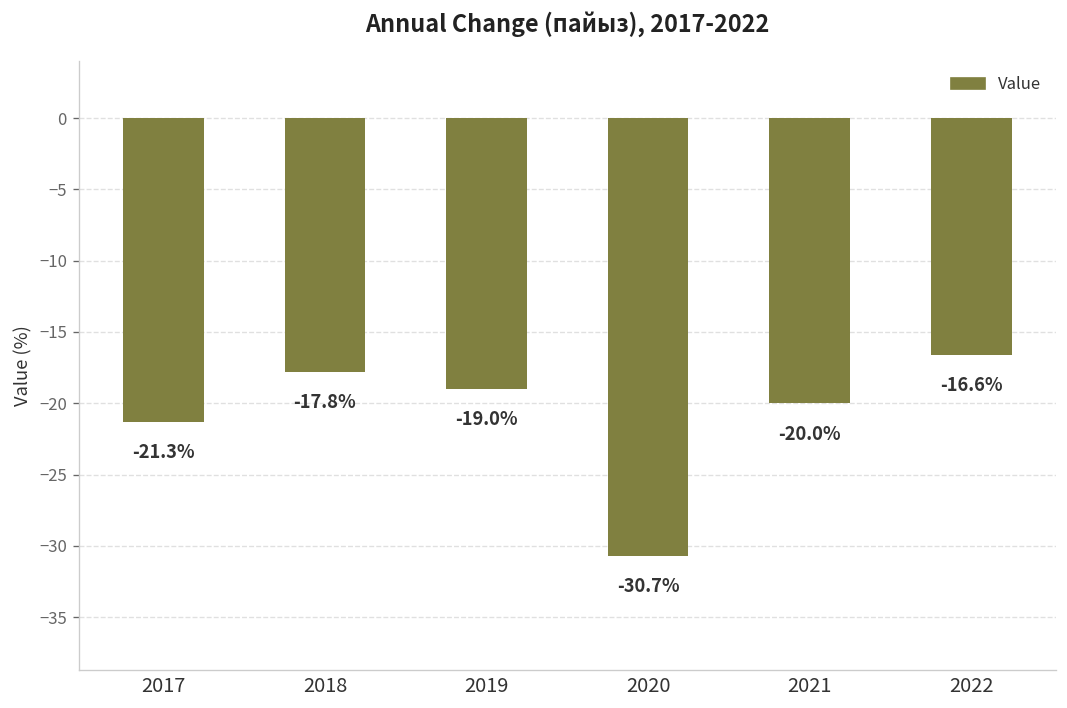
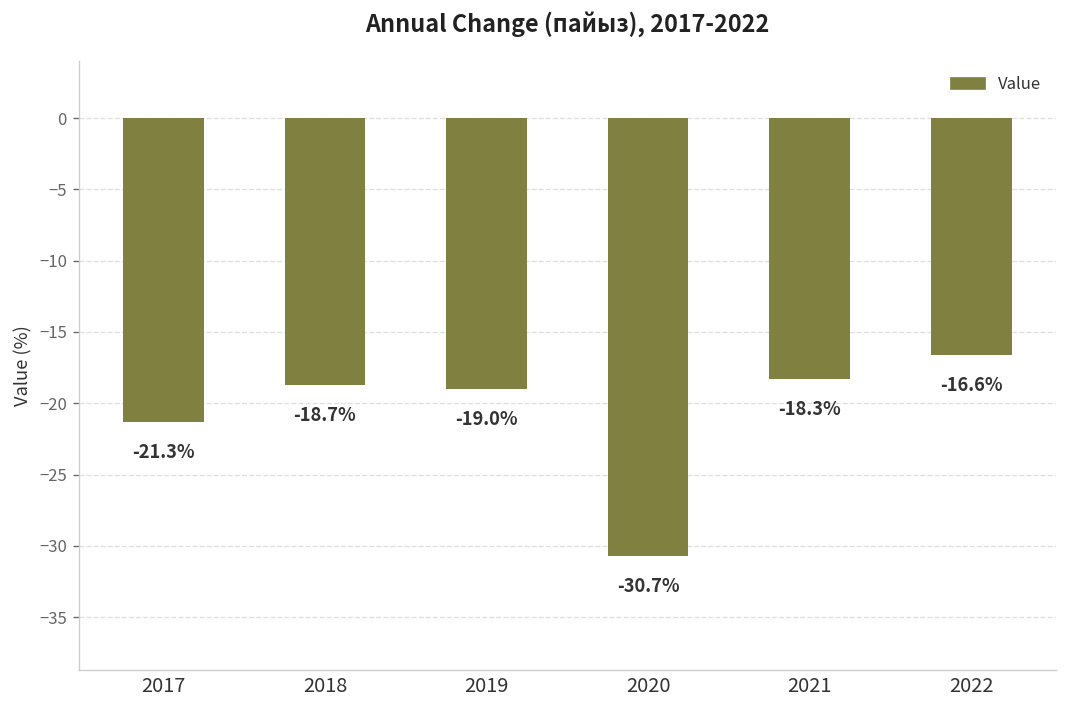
2018: -17.8% -> -18.7%
2021: -20.0% -> -18.3%
